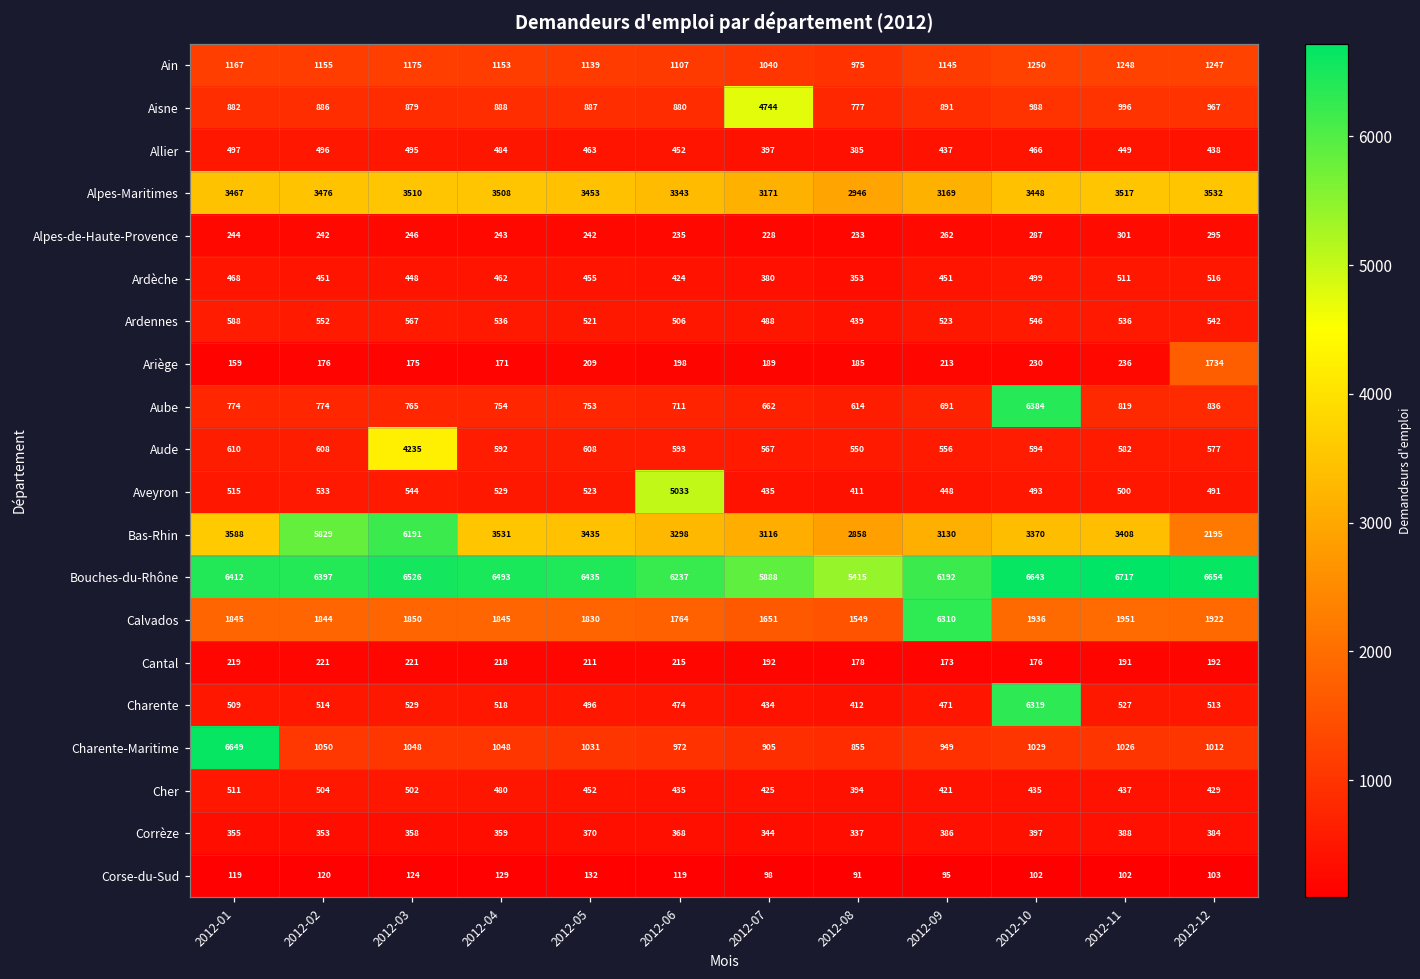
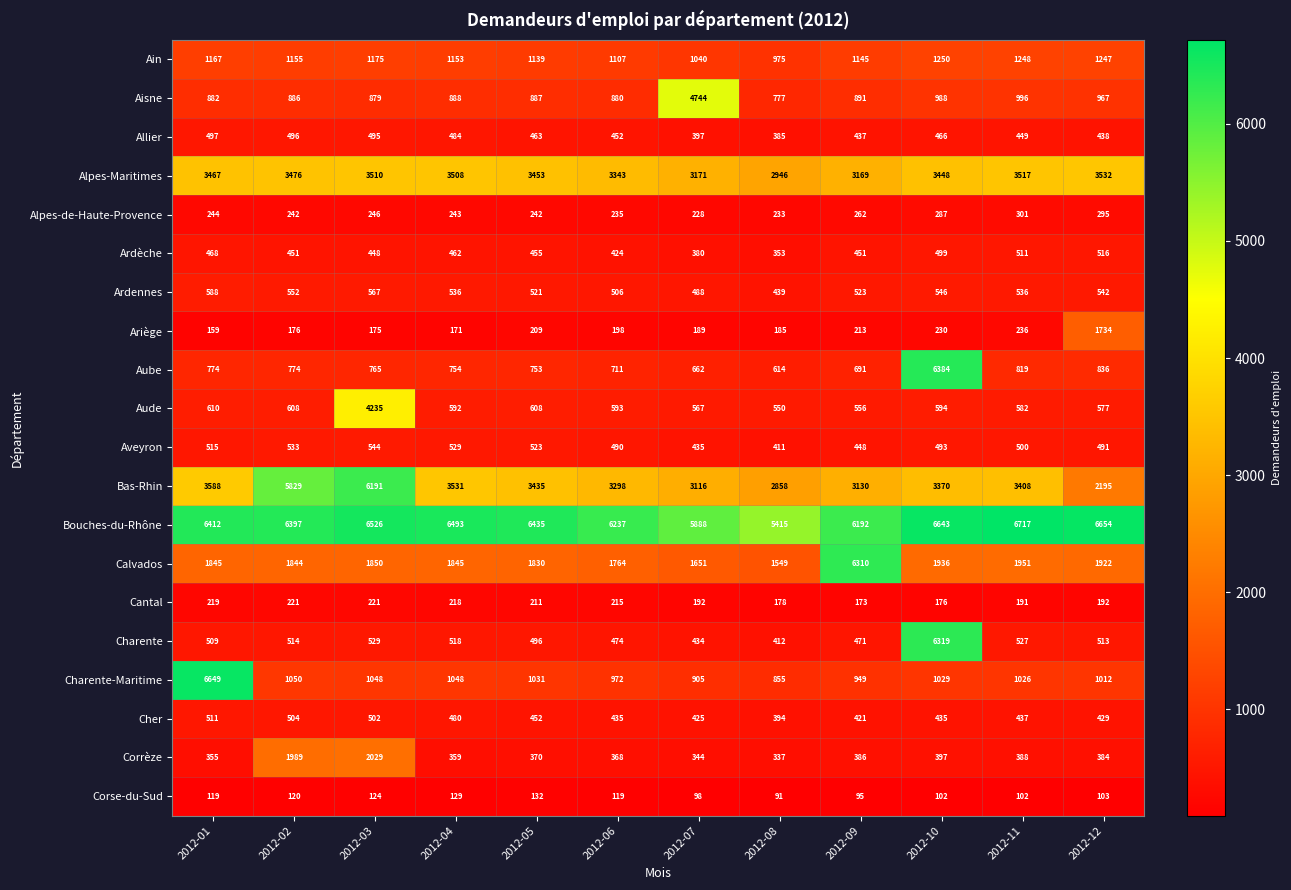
Aveyron, 2012-06: 5033 -> 490
Corrèze, 2012-02: 353 -> 1989
Corrèze, 2012-03: 358 -> 2029
